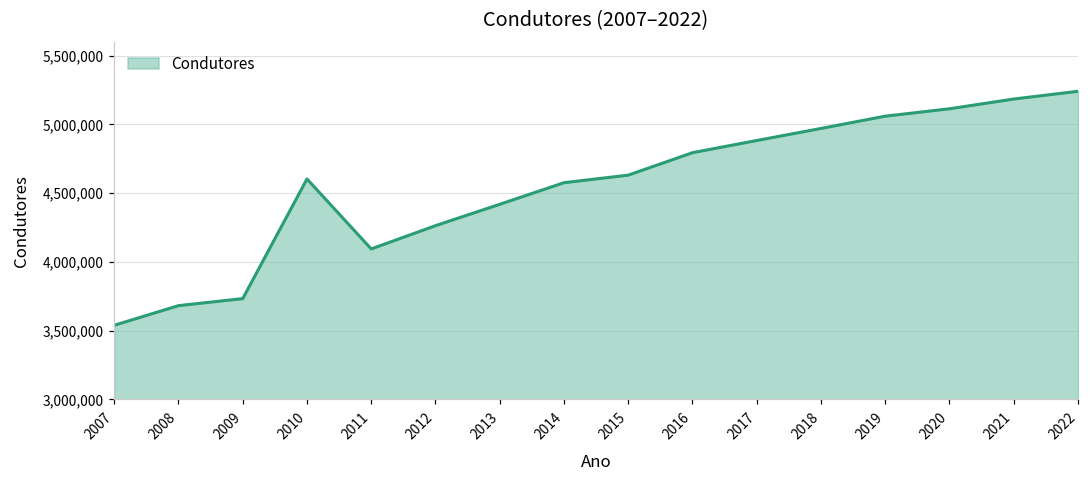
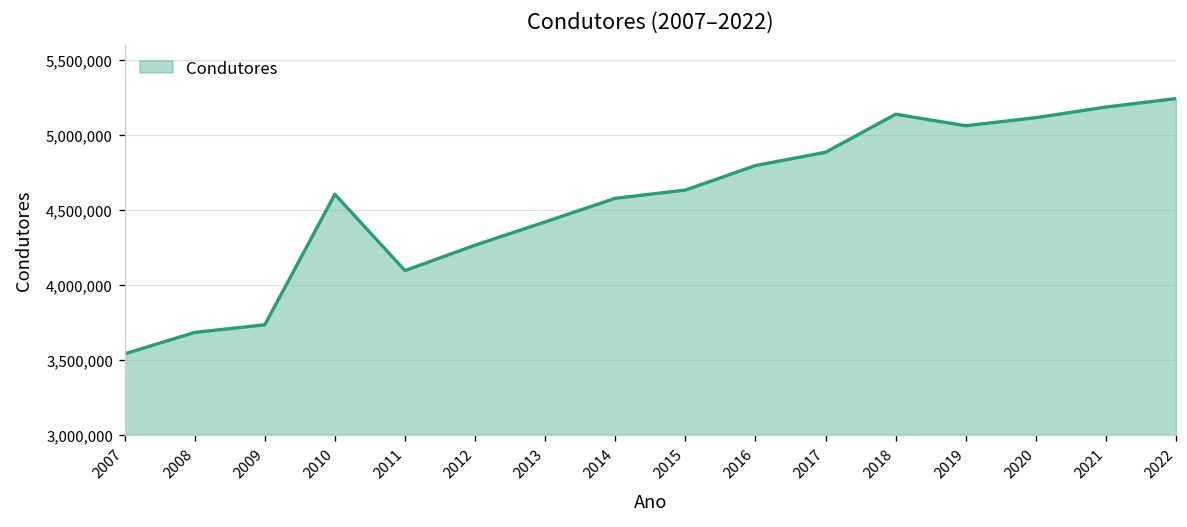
2018: 4,970,000 -> 5,140,000
